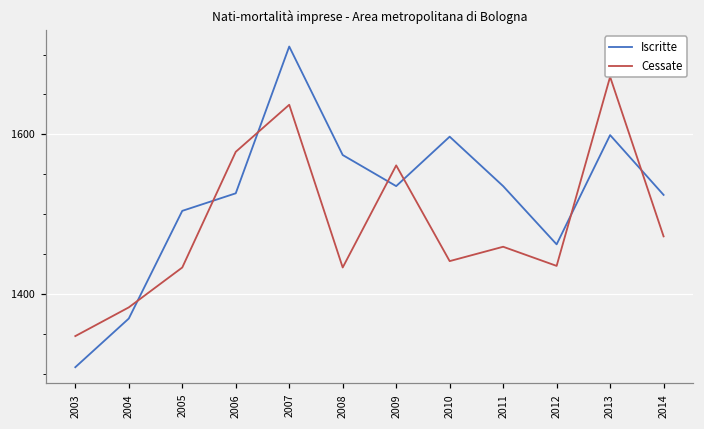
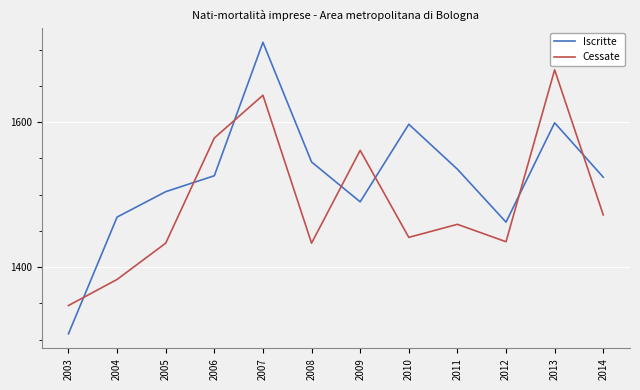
Iscritte, 2004: 1370 -> 1470
Iscritte, 2008: 1570 -> 1550
Iscritte, 2009: 1540 -> 1490
